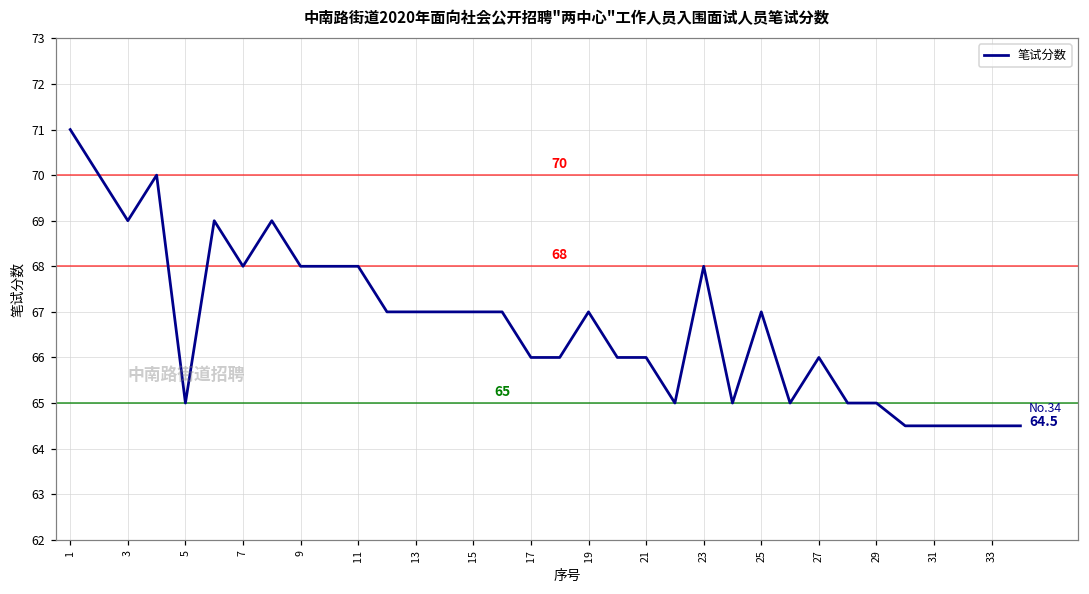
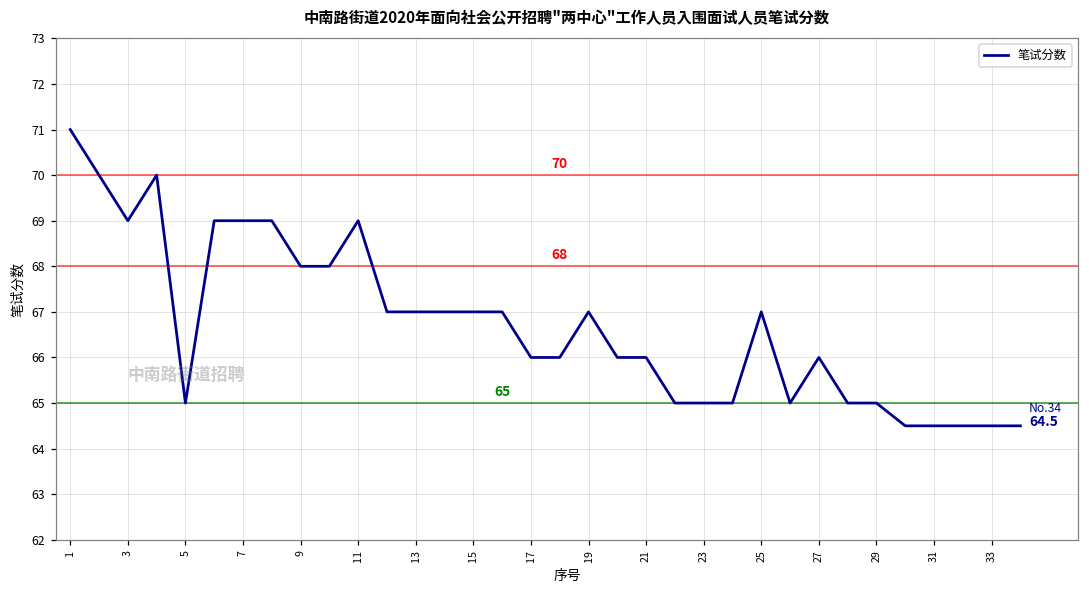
7: 68 -> 69
11: 68 -> 69
23: 68 -> 65
